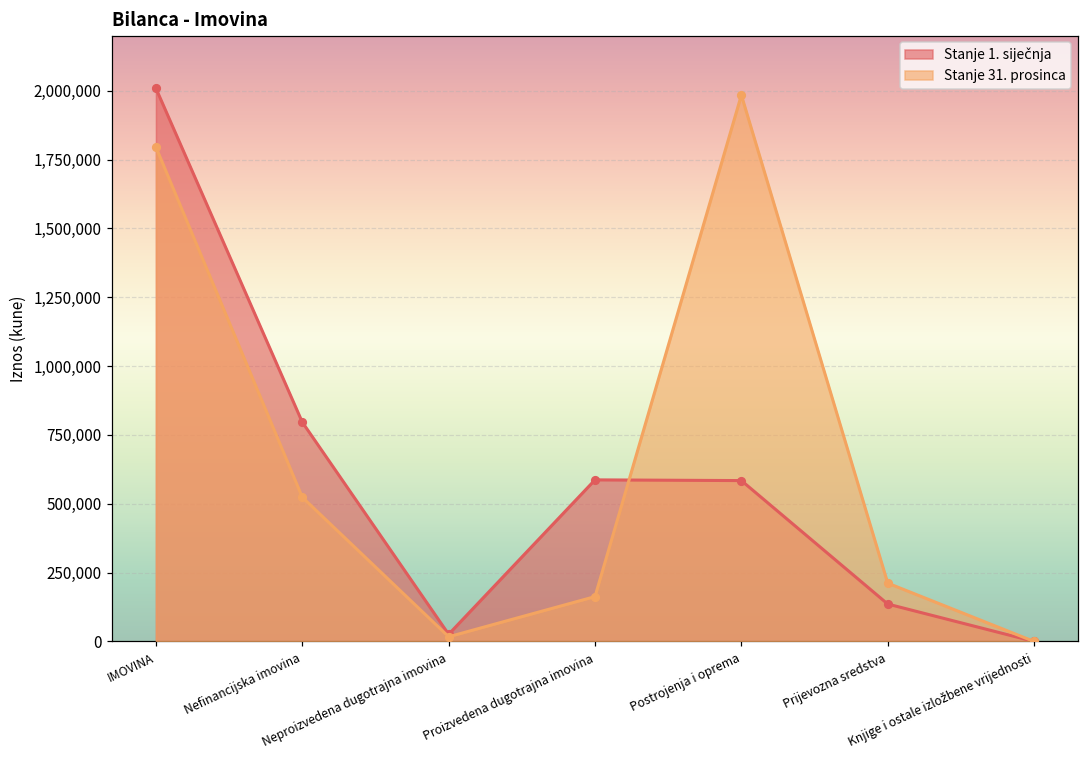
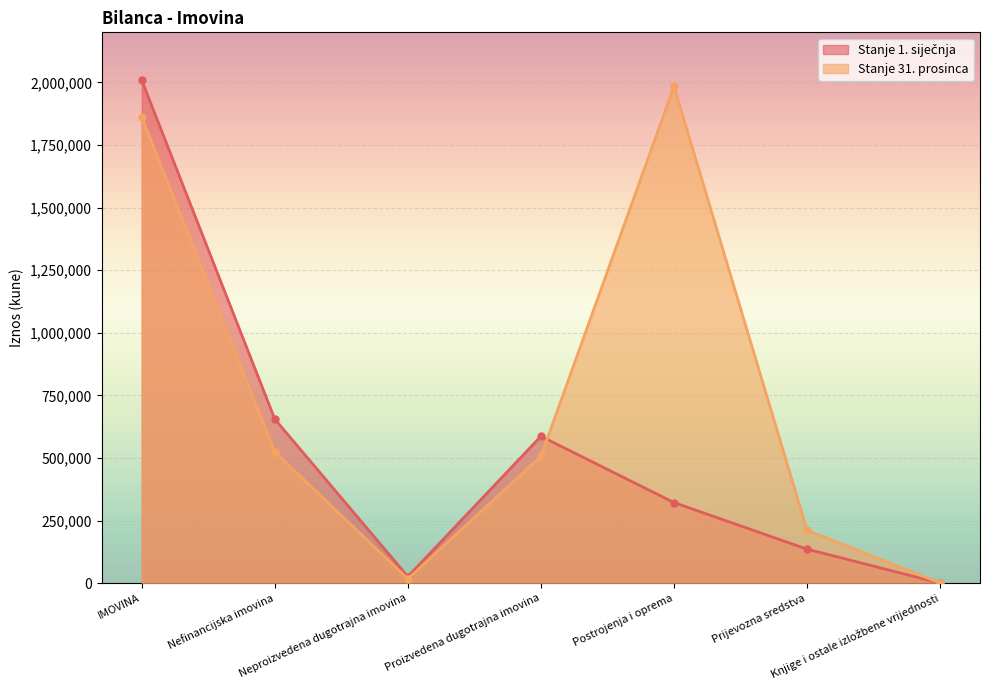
Stanje 31. prosinca, IMOVINA: 1,790,000 -> 1,860,000
Stanje 1. siječnja, Nefinancijska imovina: 800,000 -> 660,000
Stanje 31. prosinca, Proizvedena dugotrajna imovina: 160,000 -> 510,000
Stanje 1. siječnja, Postrojenja i oprema: 580,000 -> 320,000
